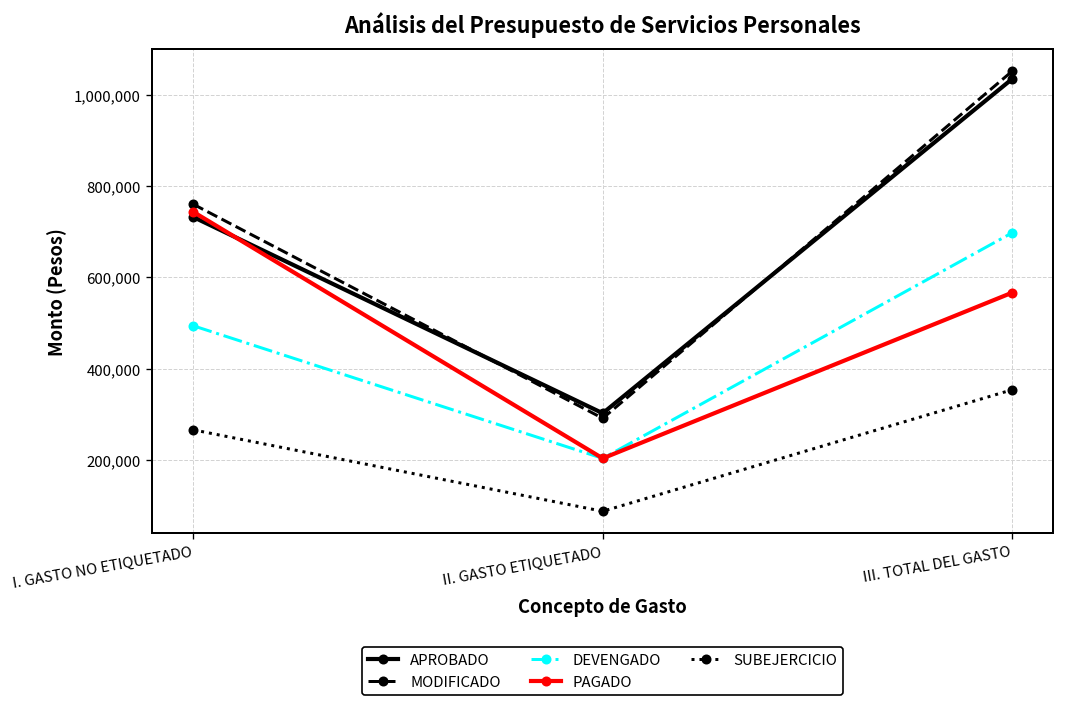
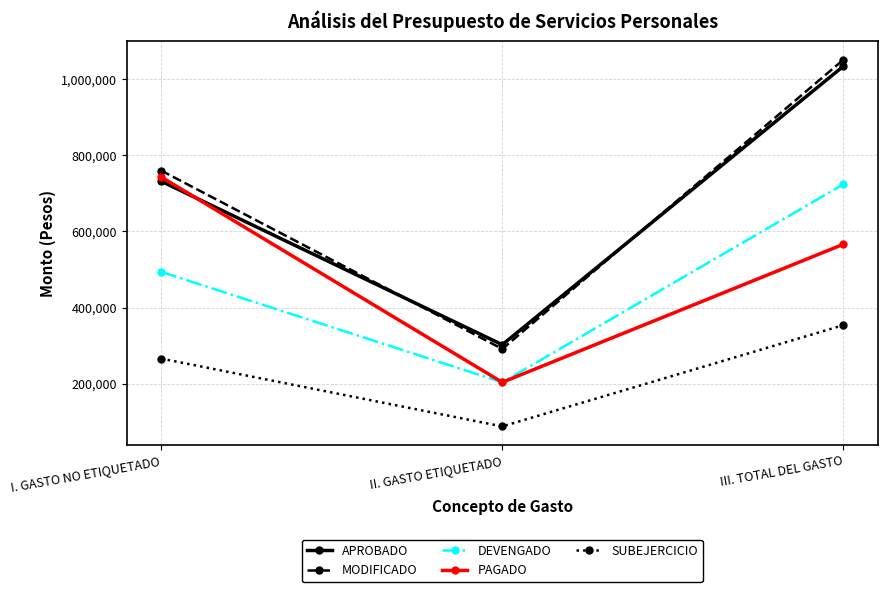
DEVENGADO, III. TOTAL DEL GASTO: 700,000 -> 720,000
